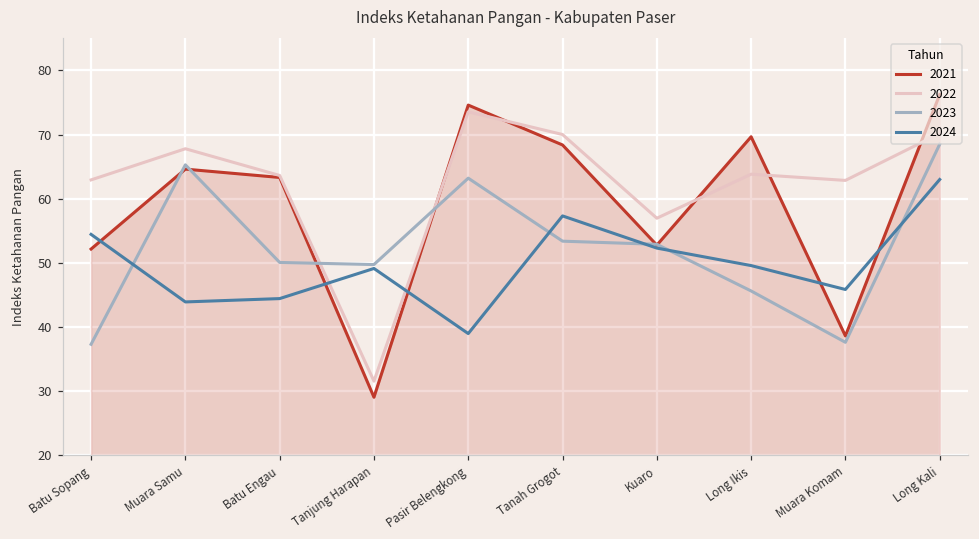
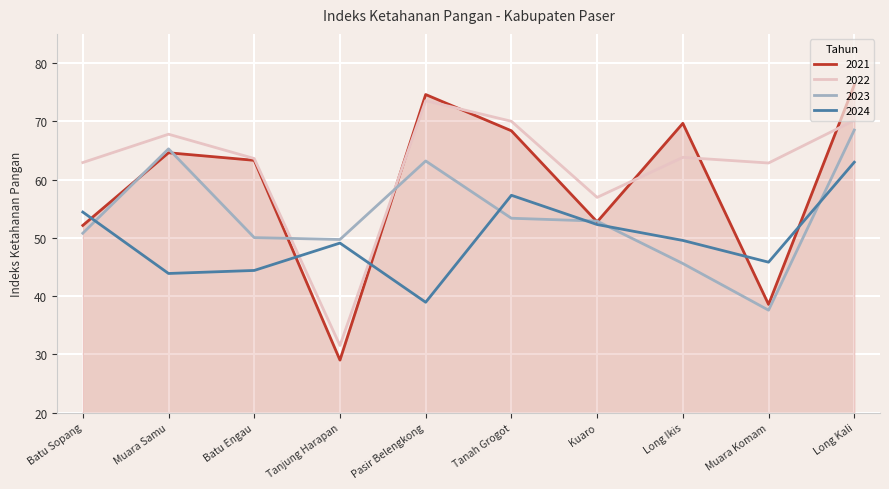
2023, Batu Sopang: 37 -> 51
